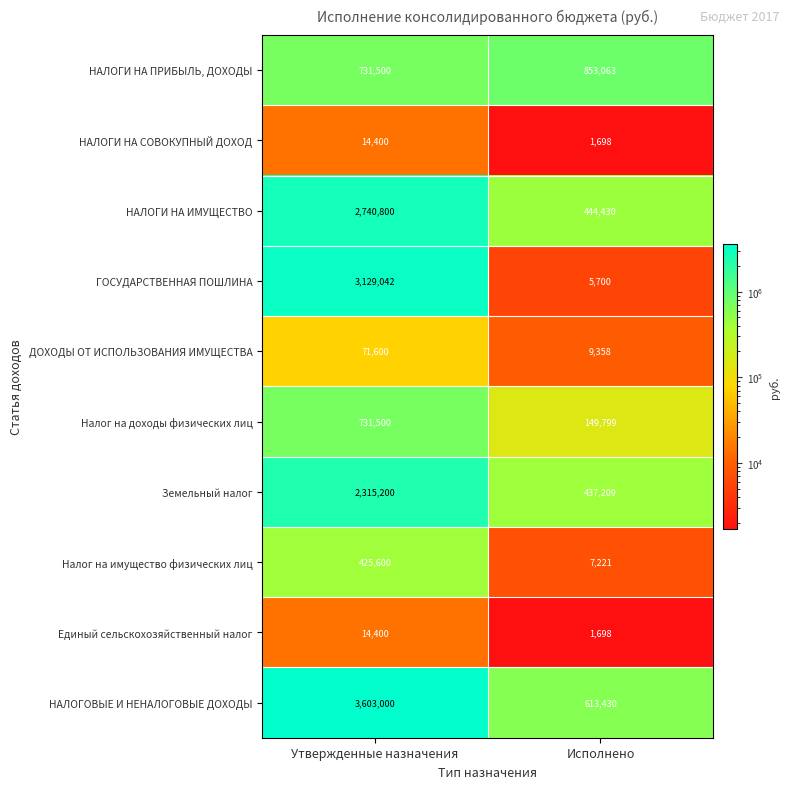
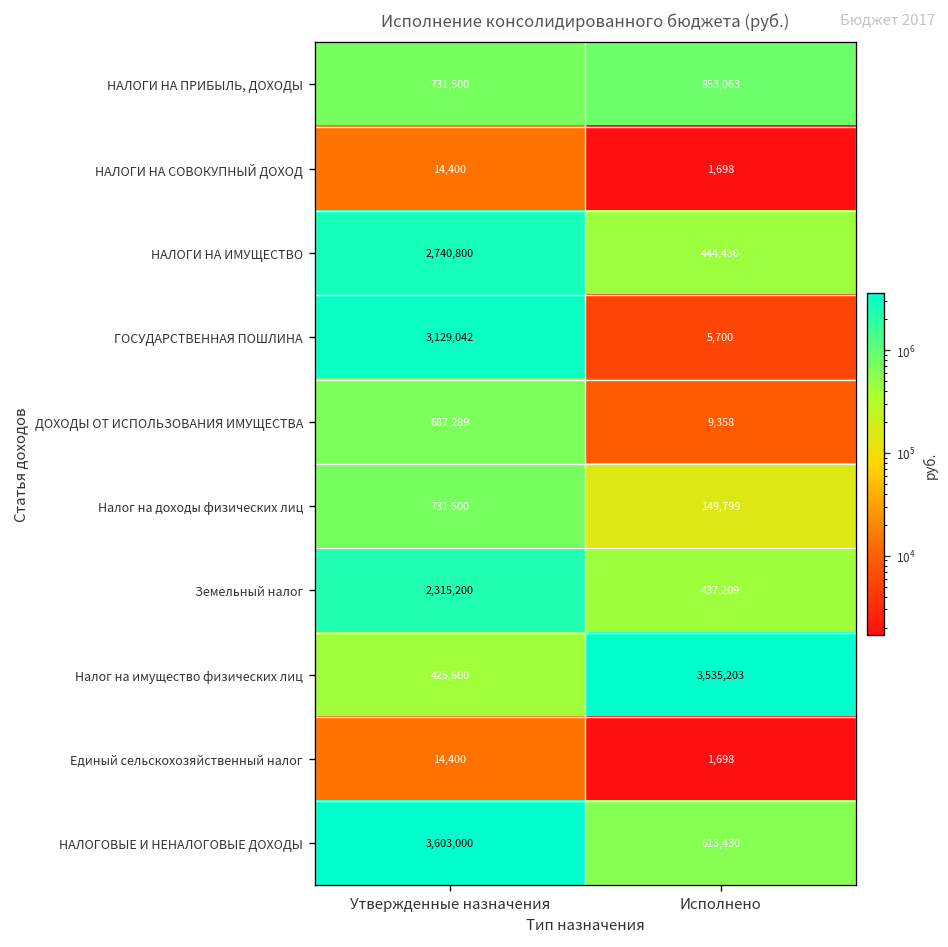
ДОХОДЫ ОТ ИСПОЛЬЗОВАНИЯ ИМУЩЕСТВА, Утвержденные назначения: 71,600 -> 687,289
Налог на имущество физических лиц, Исполнено: 7,221 -> 3,535,203
